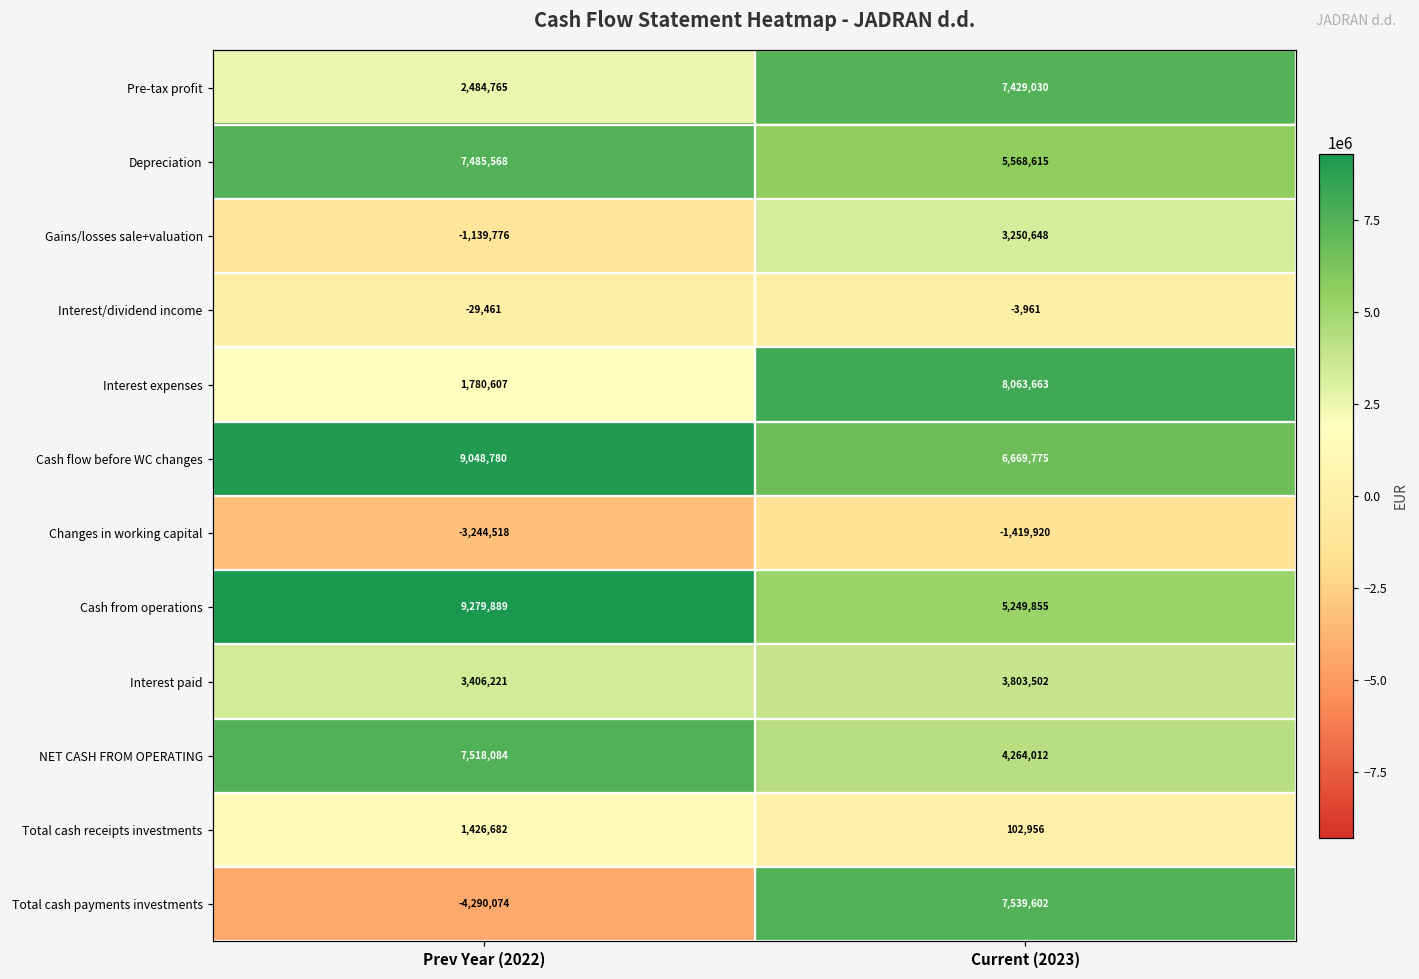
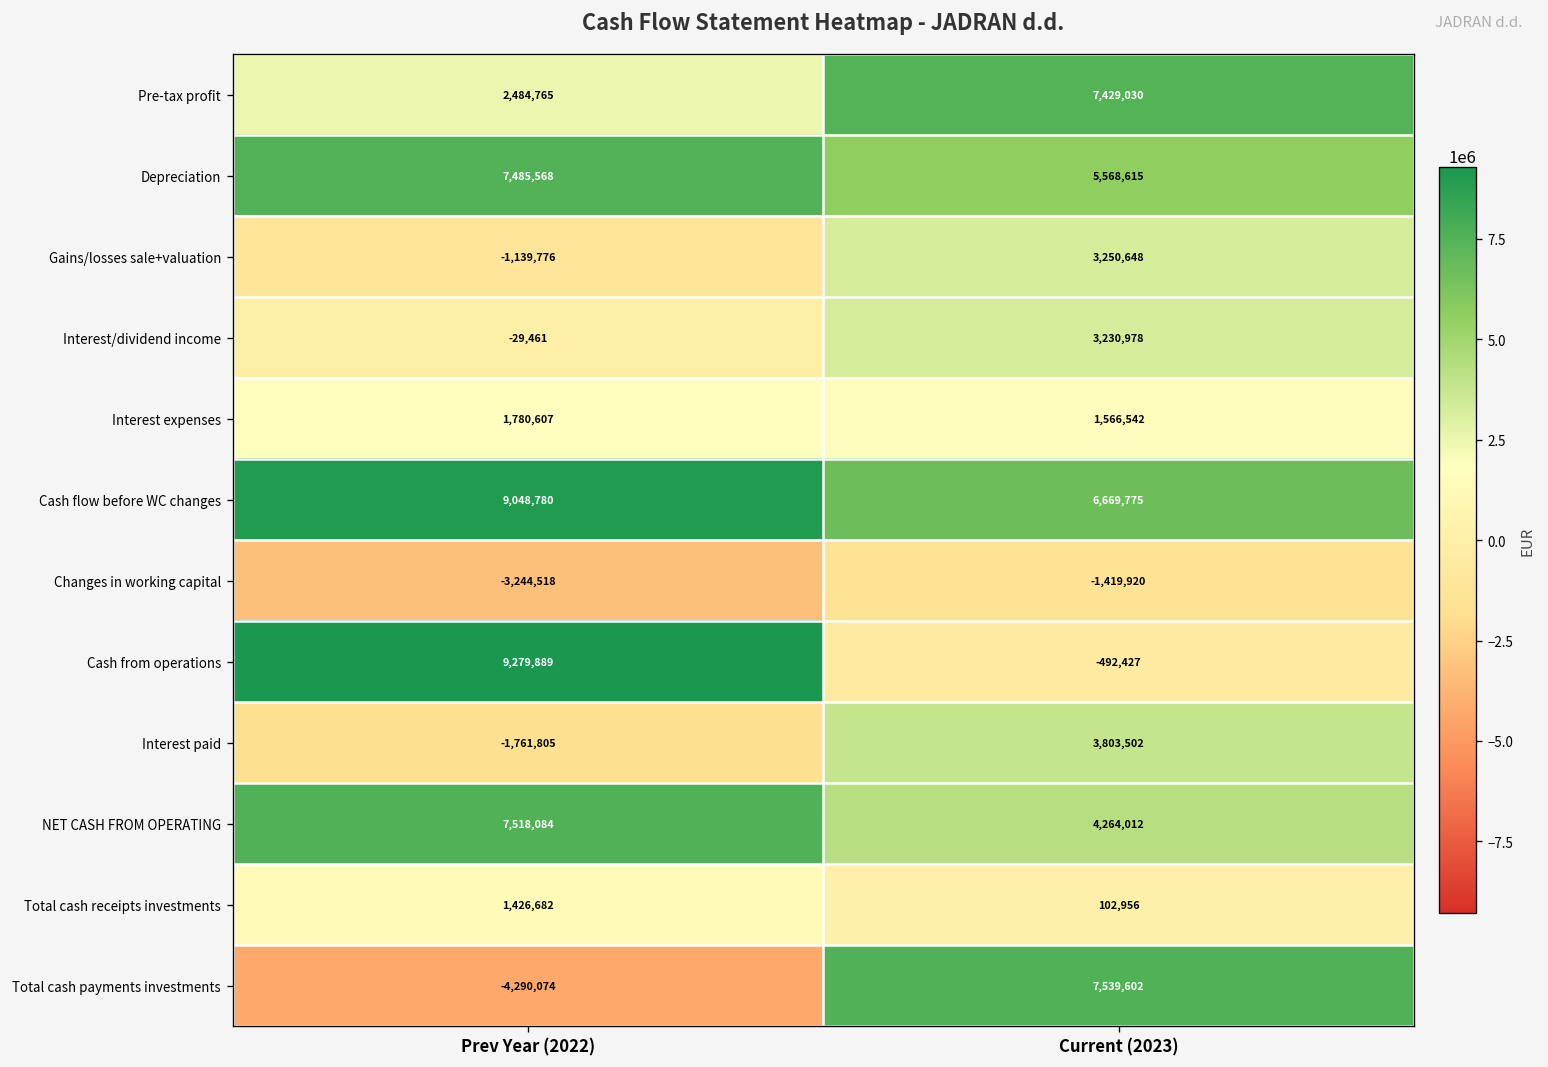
Interest/dividend income, Current (2023): -3,961 -> 3,230,978
Interest expenses, Current (2023): 8,063,663 -> 1,566,542
Cash from operations, Current (2023): 5,249,855 -> -492,427
Interest paid, Prev Year (2022): 3,406,221 -> -1,761,805
